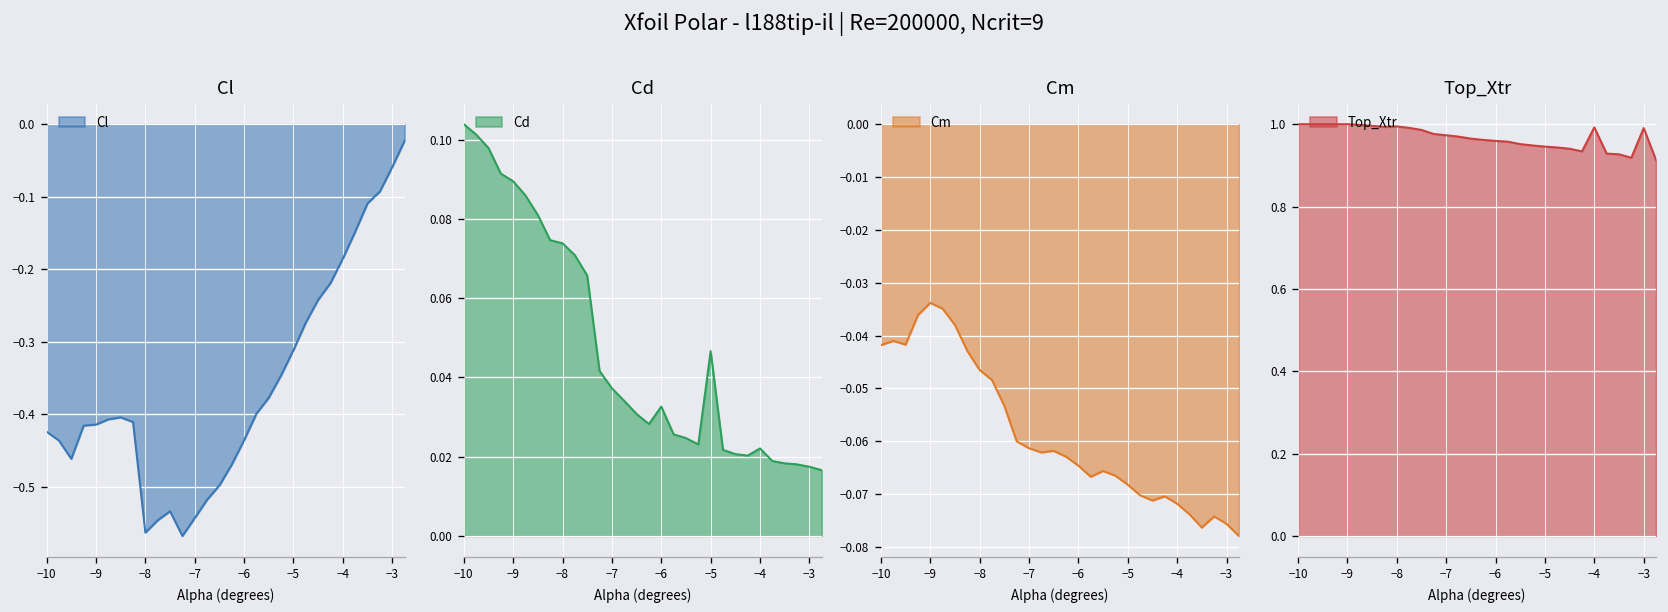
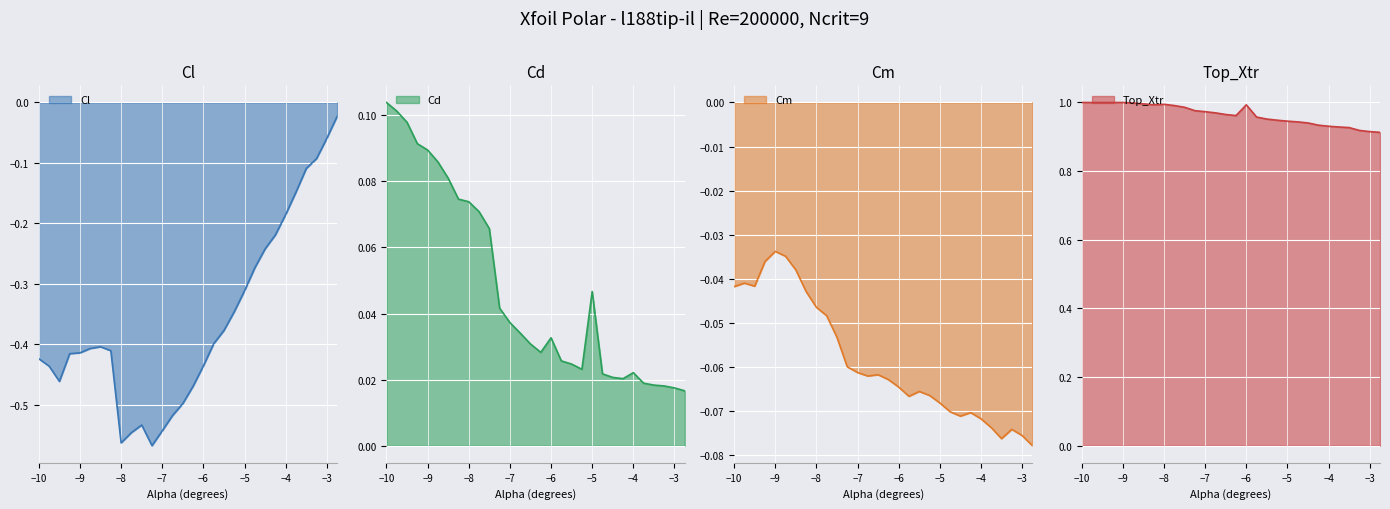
Top_Xtr, −6: 0.96 -> 0.99
Top_Xtr, −4: 0.99 -> 0.93
Top_Xtr, −3: 0.99 -> 0.92
